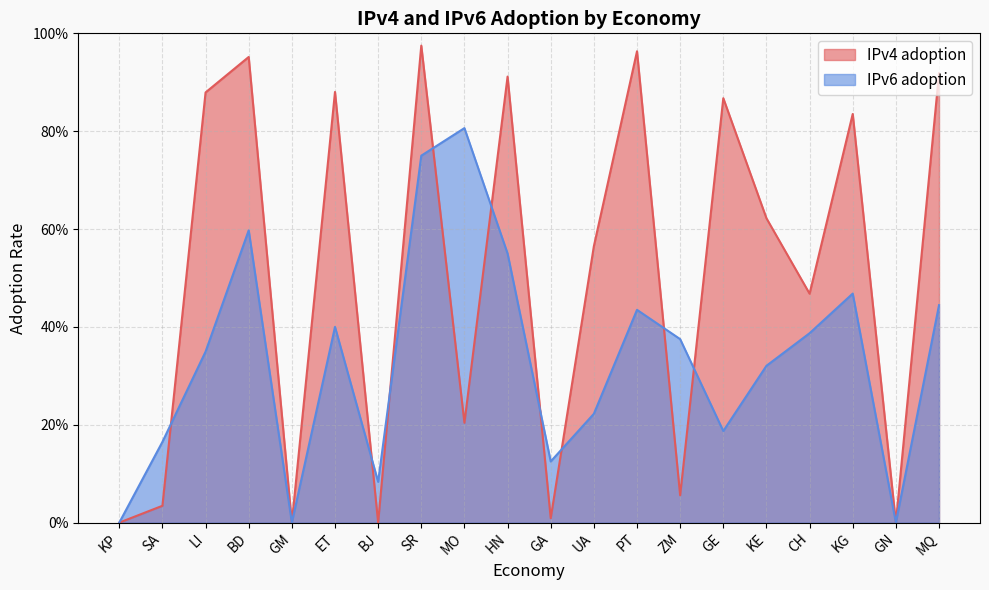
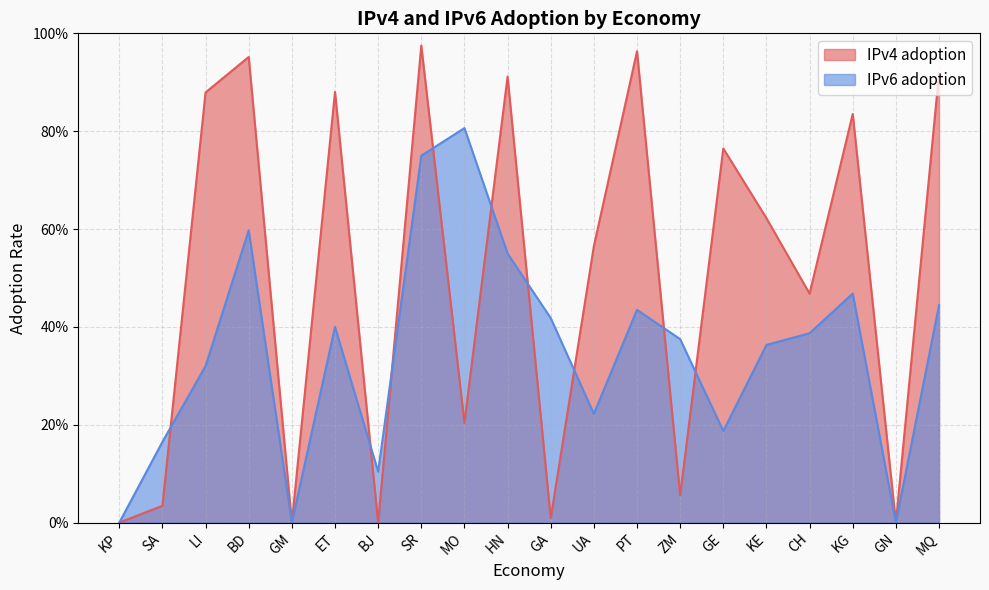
IPv6 adoption, LI: 35% -> 32%
IPv6 adoption, BJ: 8% -> 10%
IPv6 adoption, GA: 13% -> 42%
IPv4 adoption, GE: 87% -> 76%
IPv6 adoption, KE: 32% -> 36%
